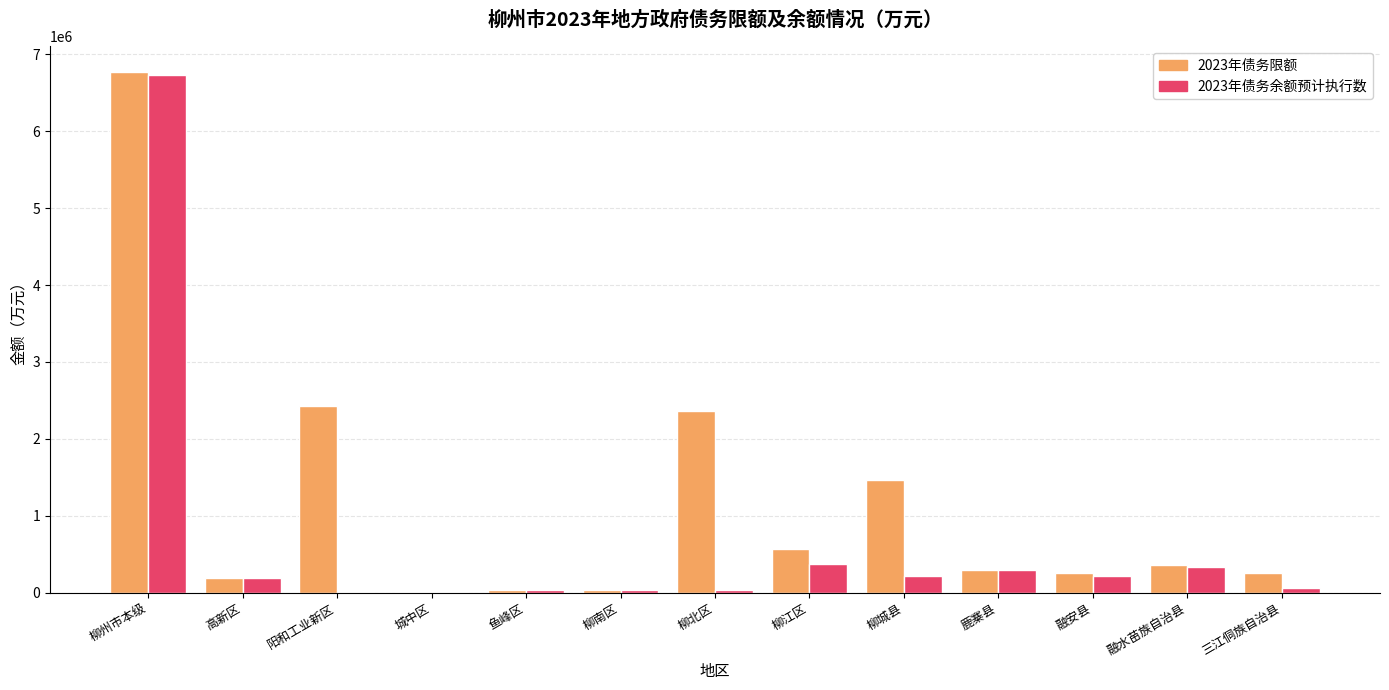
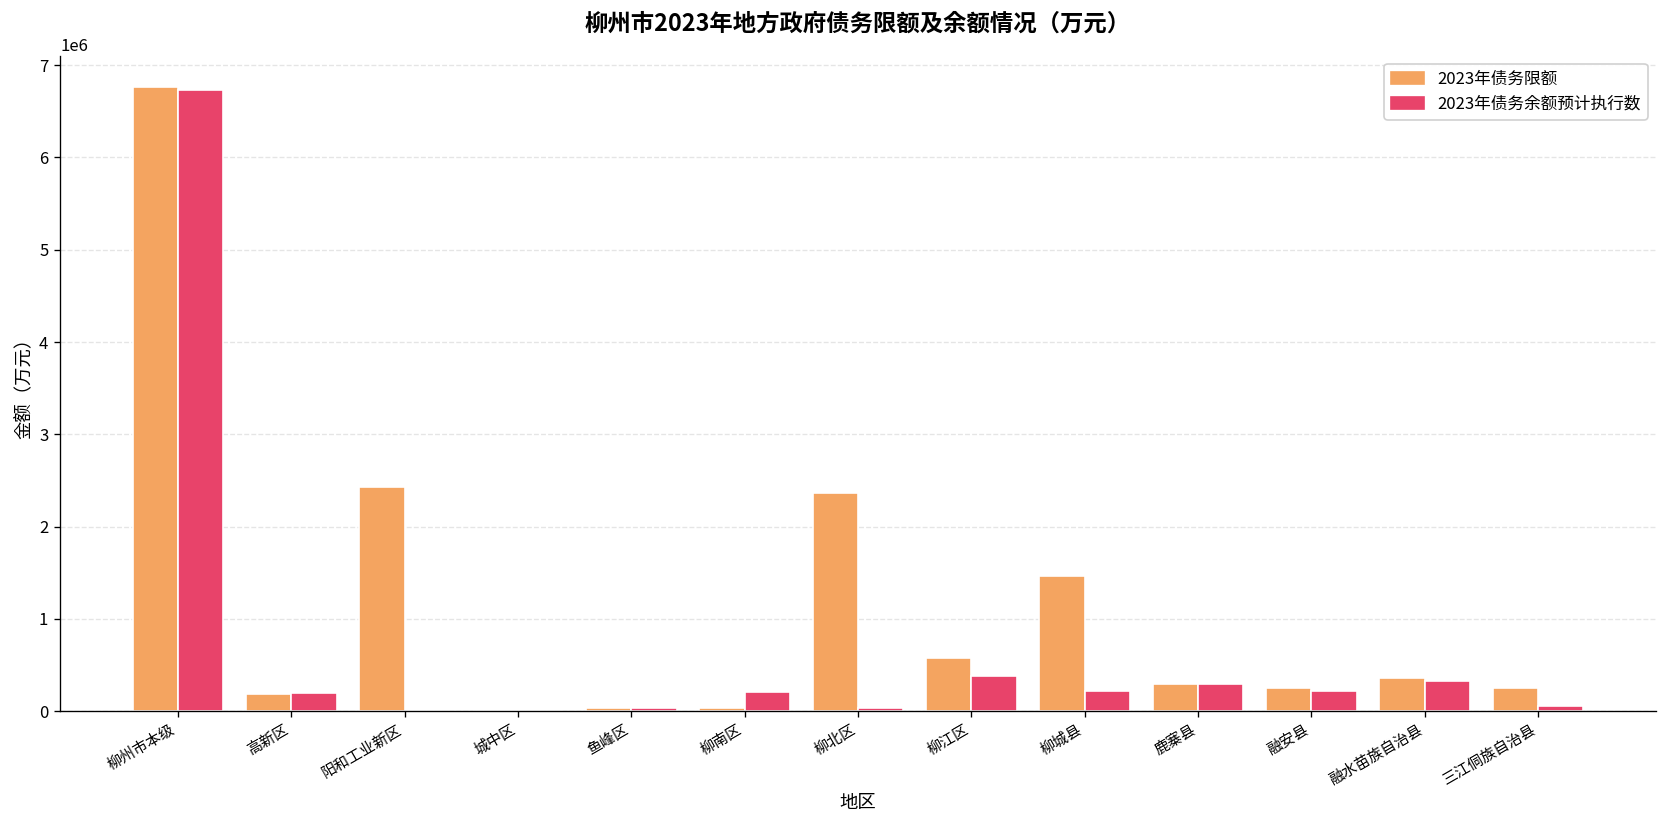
2023年债务余额预计执行数, 柳南区: 0 -> 200000
